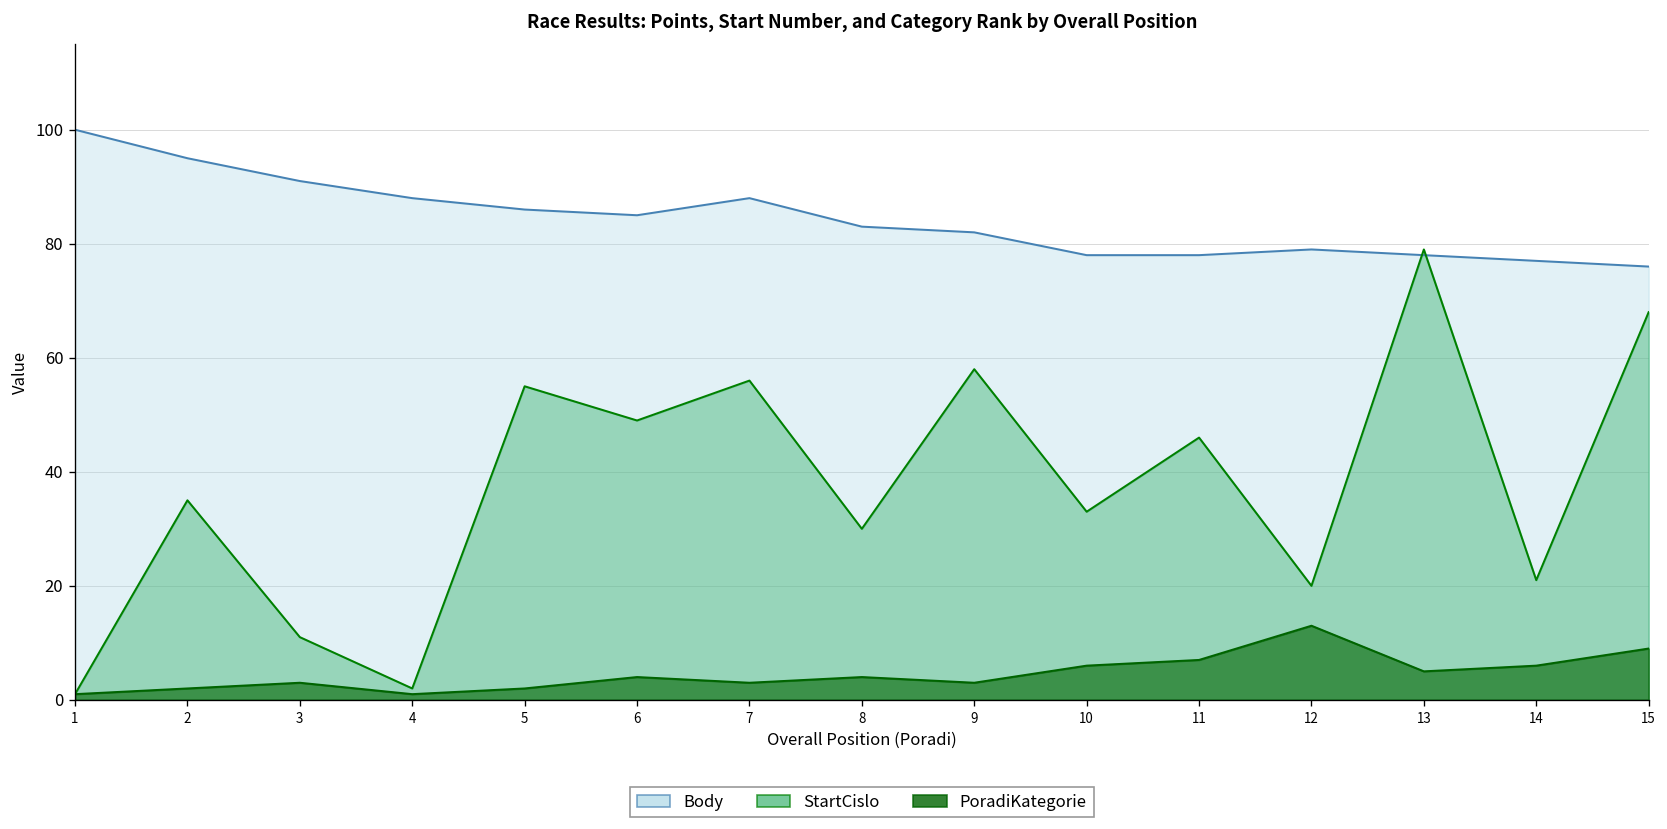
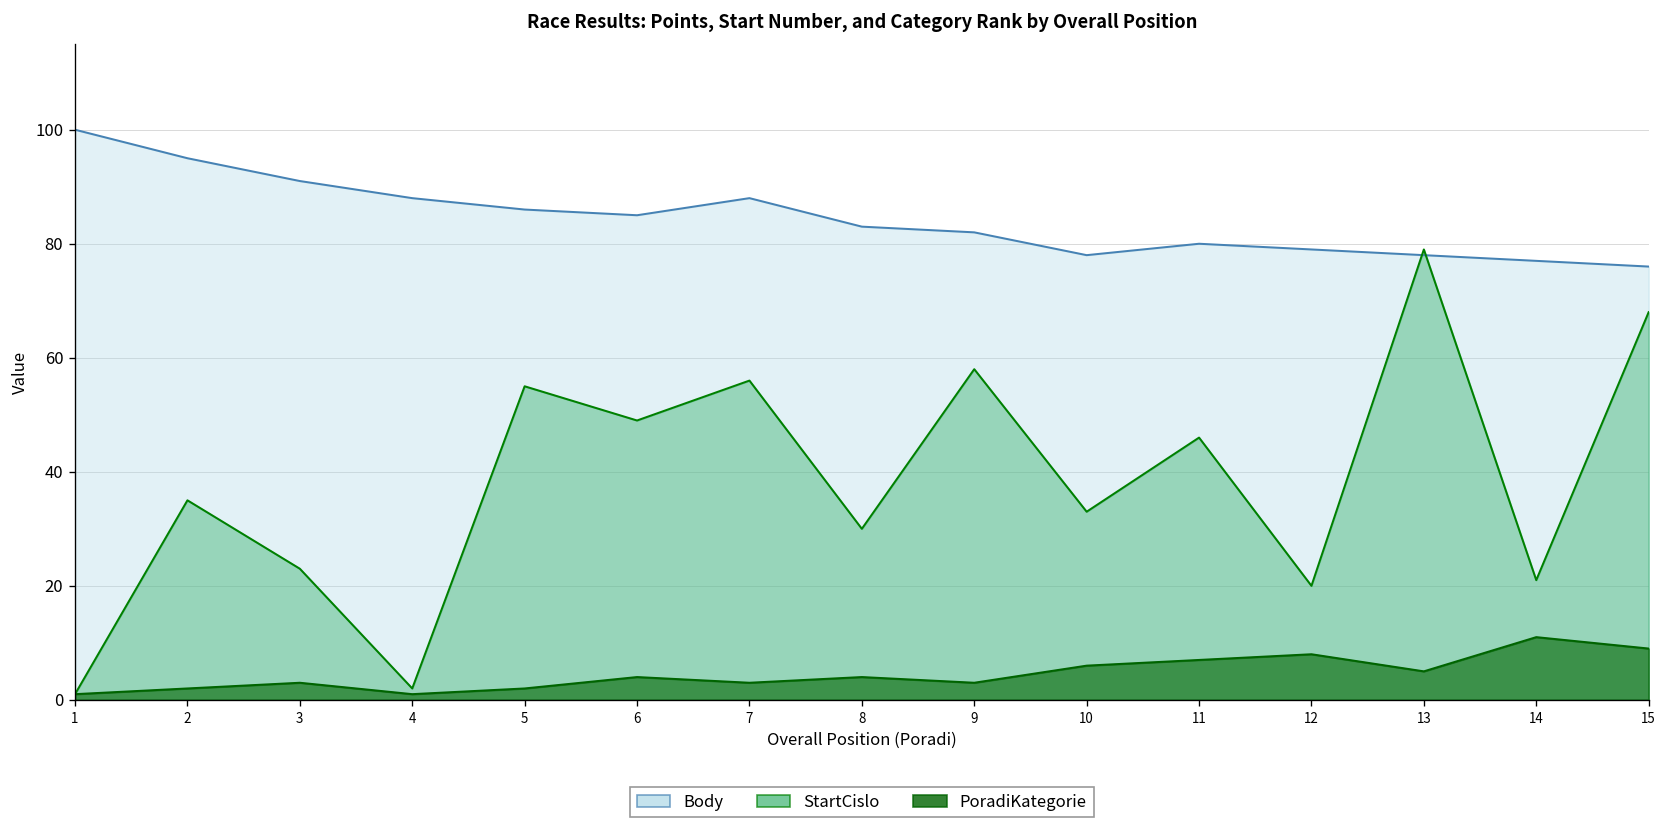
StartCislo, 3: 11 -> 23
Body, 11: 78 -> 80
PoradiKategorie, 12: 13 -> 8
PoradiKategorie, 14: 6 -> 11
